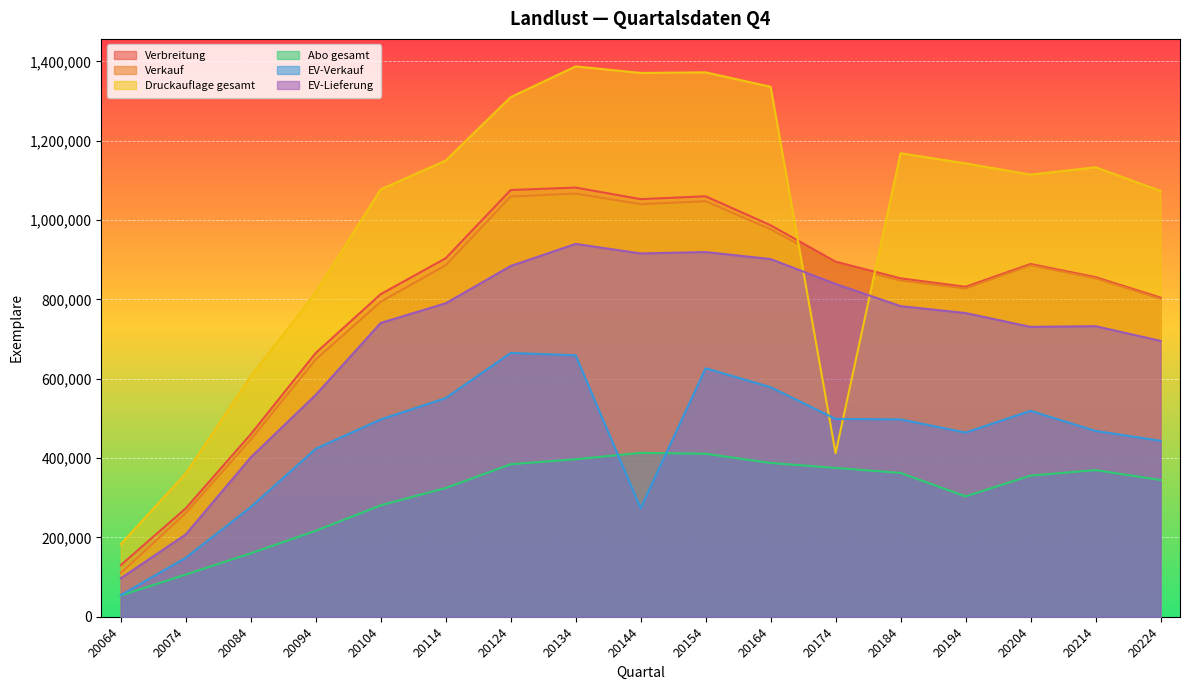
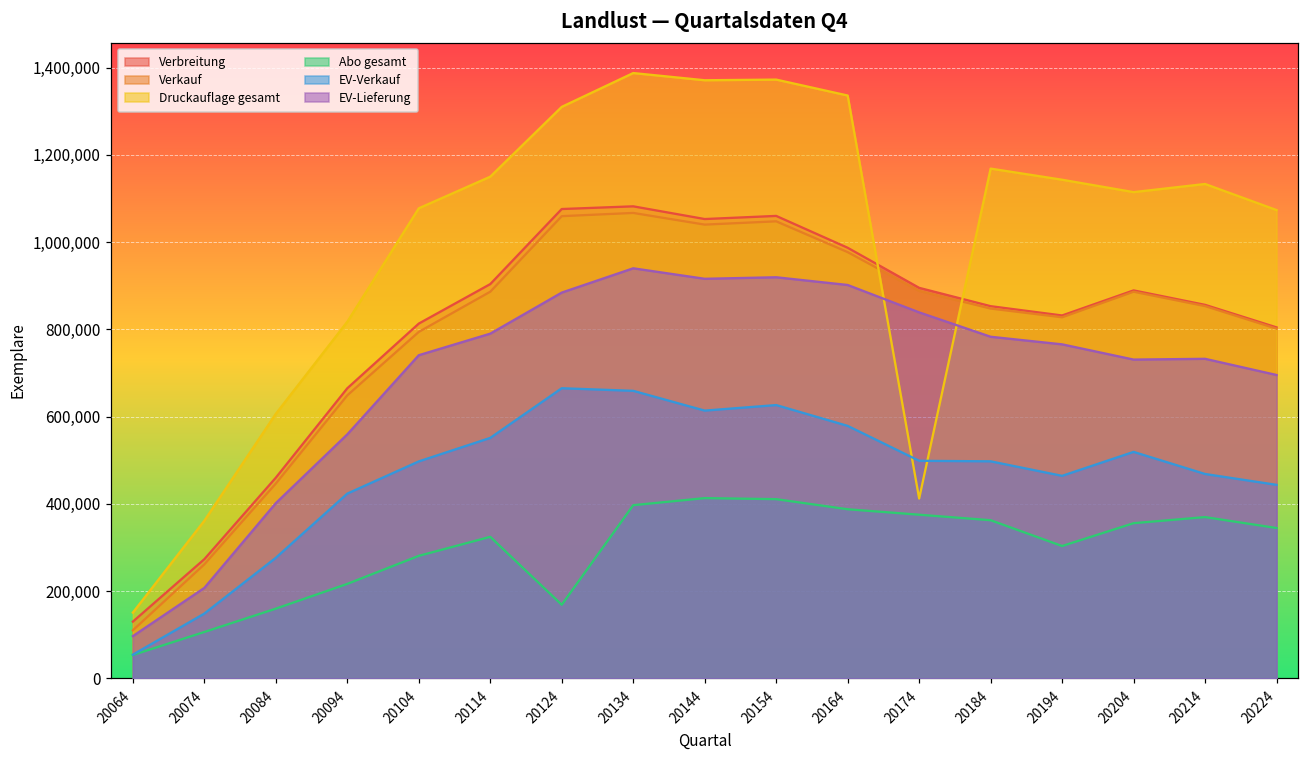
Druckauflage gesamt, 20064: 180,000 -> 150,000
Abo gesamt, 20124: 380,000 -> 170,000
EV-Verkauf, 20144: 270,000 -> 610,000
